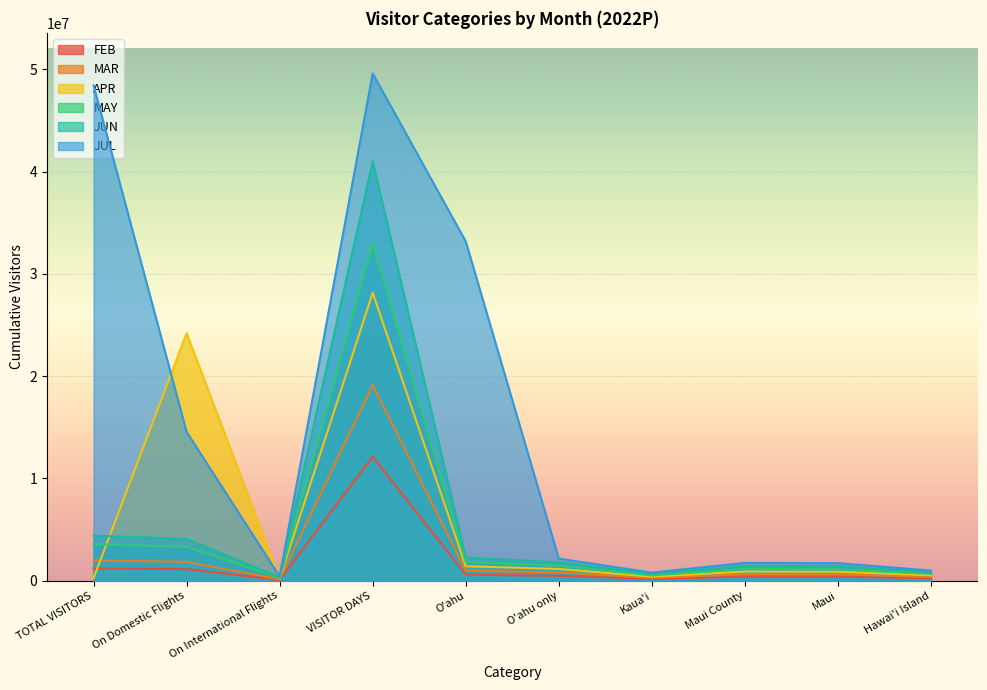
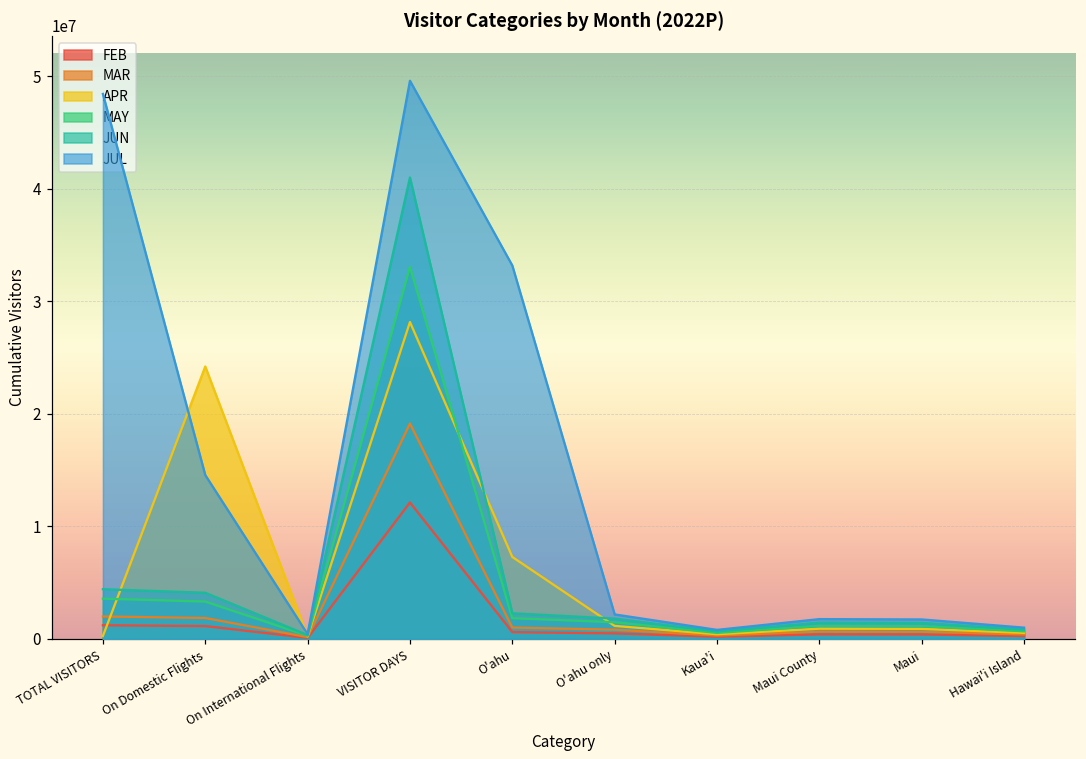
APR, O'ahu: 1400000 -> 7300000
